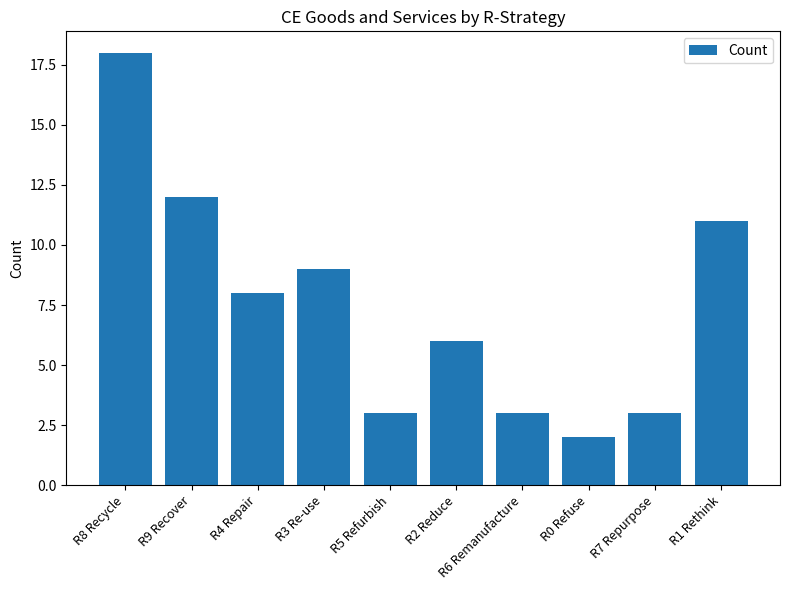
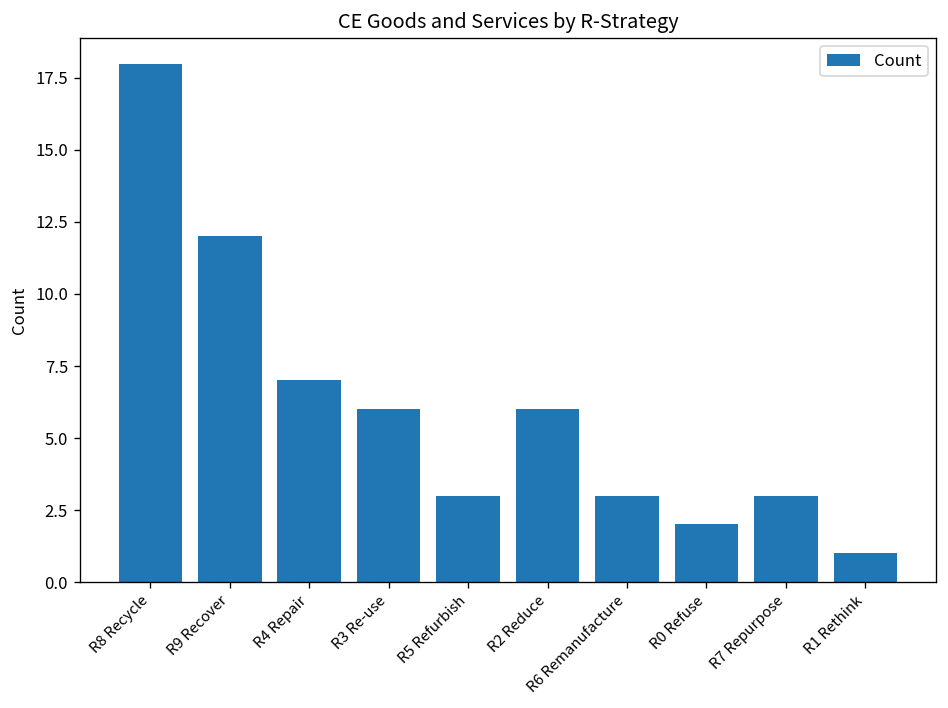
R4 Repair: 8 -> 7
R3 Re-use: 9 -> 6
R1 Rethink: 11 -> 1
